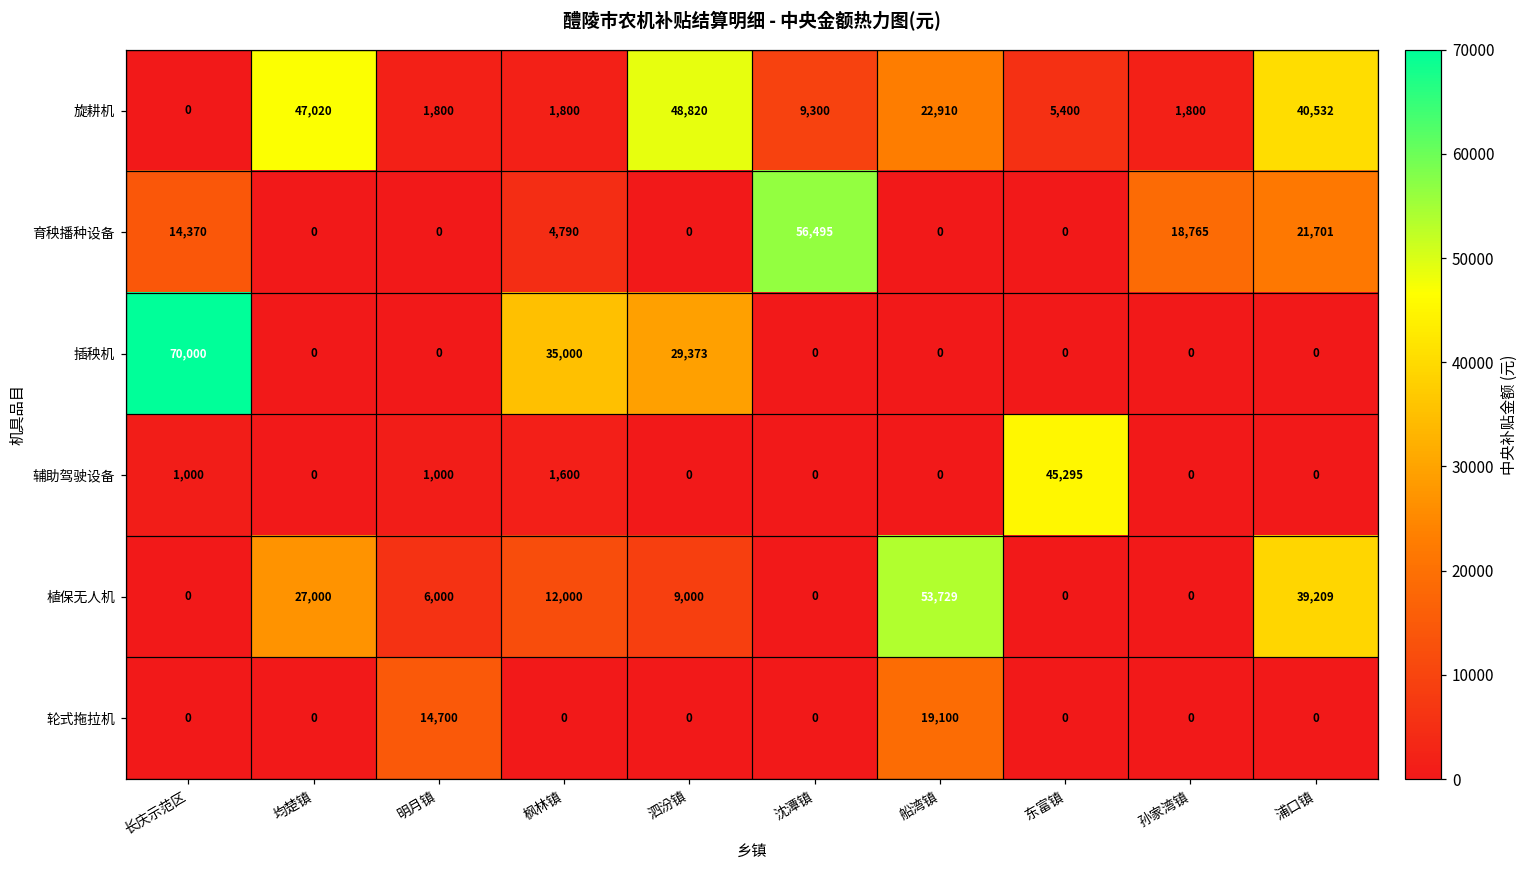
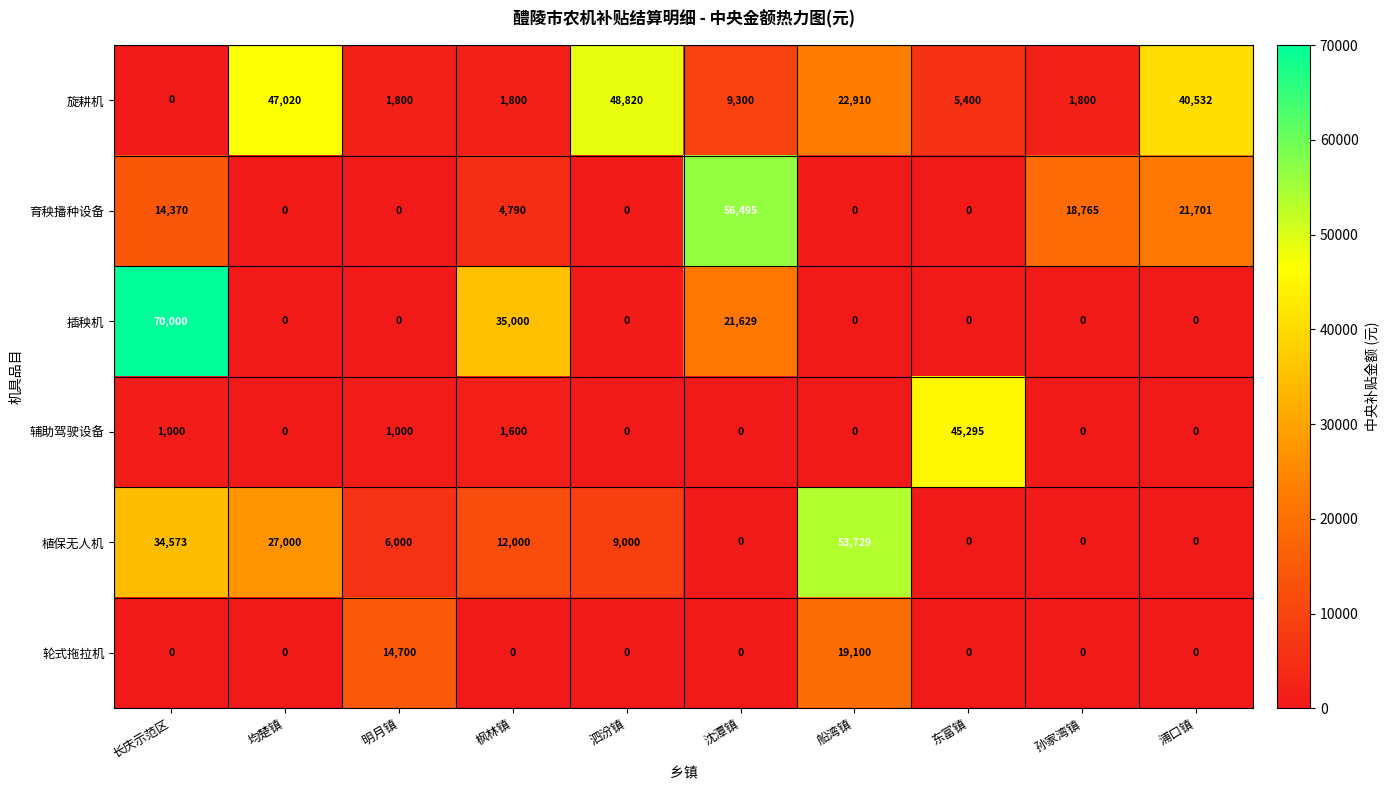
插秧机, 泗汾镇: 29,373 -> 0
插秧机, 沈潭镇: 0 -> 21,629
植保无人机, 长庆示范区: 0 -> 34,573
植保无人机, 浦口镇: 39,209 -> 0
